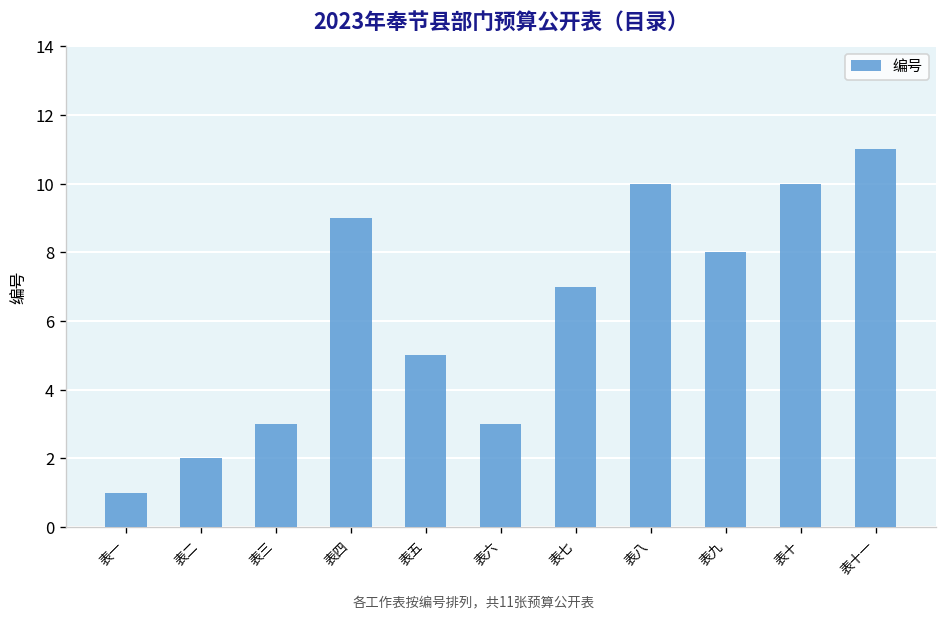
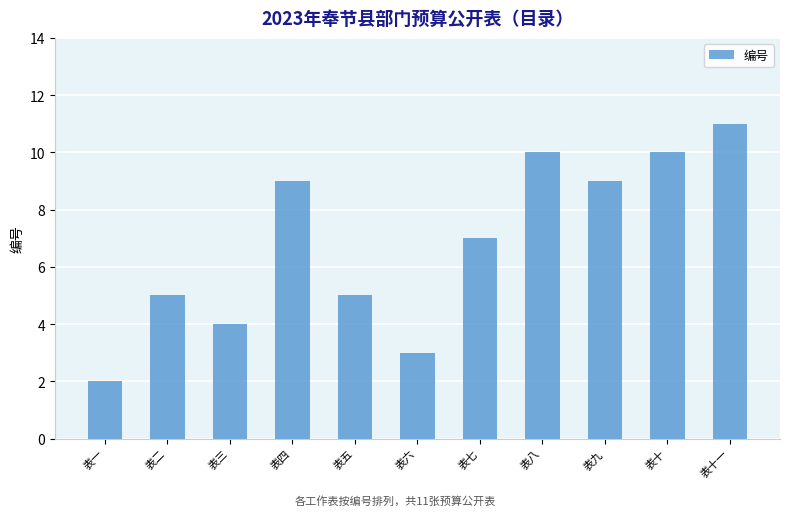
表一: 1 -> 2
表二: 2 -> 5
表三: 3 -> 4
表九: 8 -> 9
